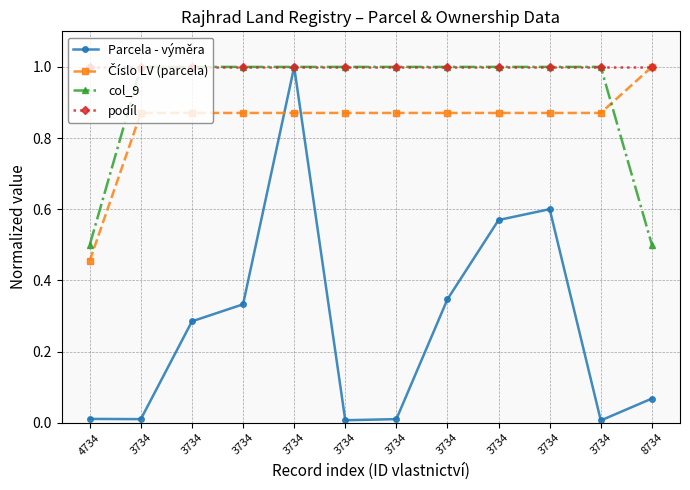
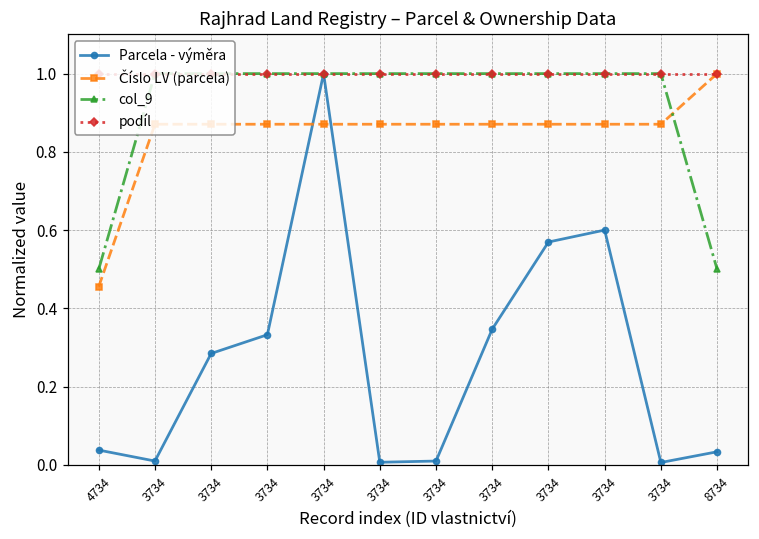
Parcela - výměra, 4734: 0.01 -> 0.04
Parcela - výměra, 8734: 0.07 -> 0.03
